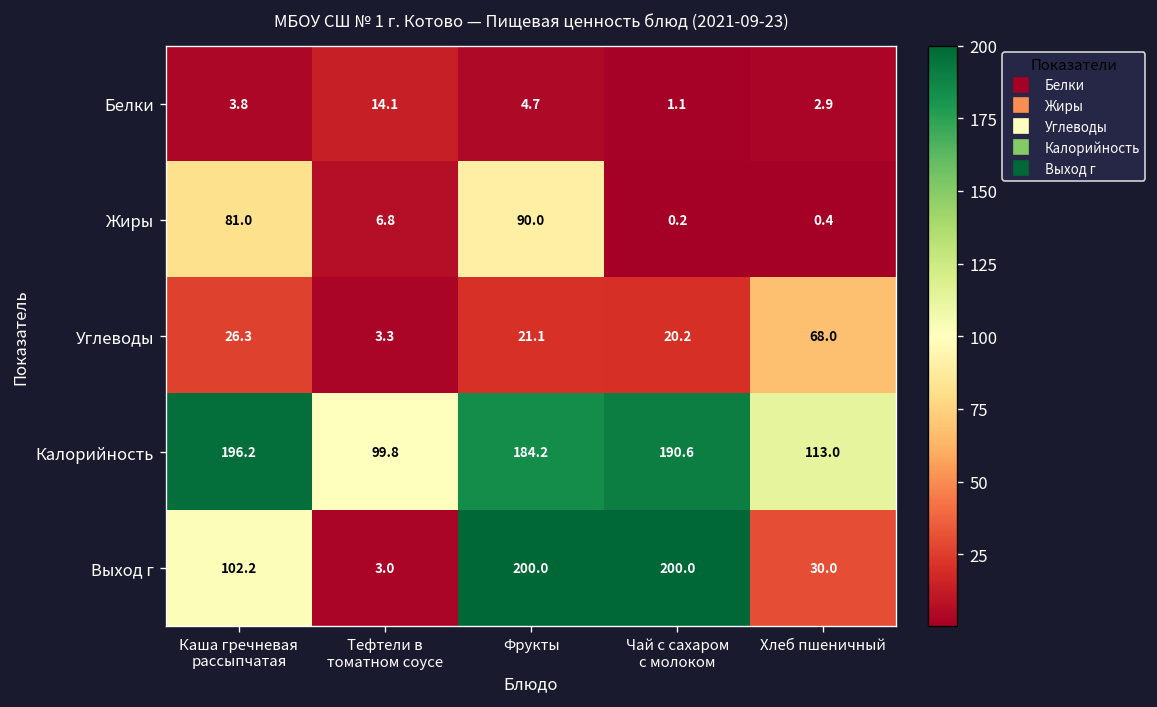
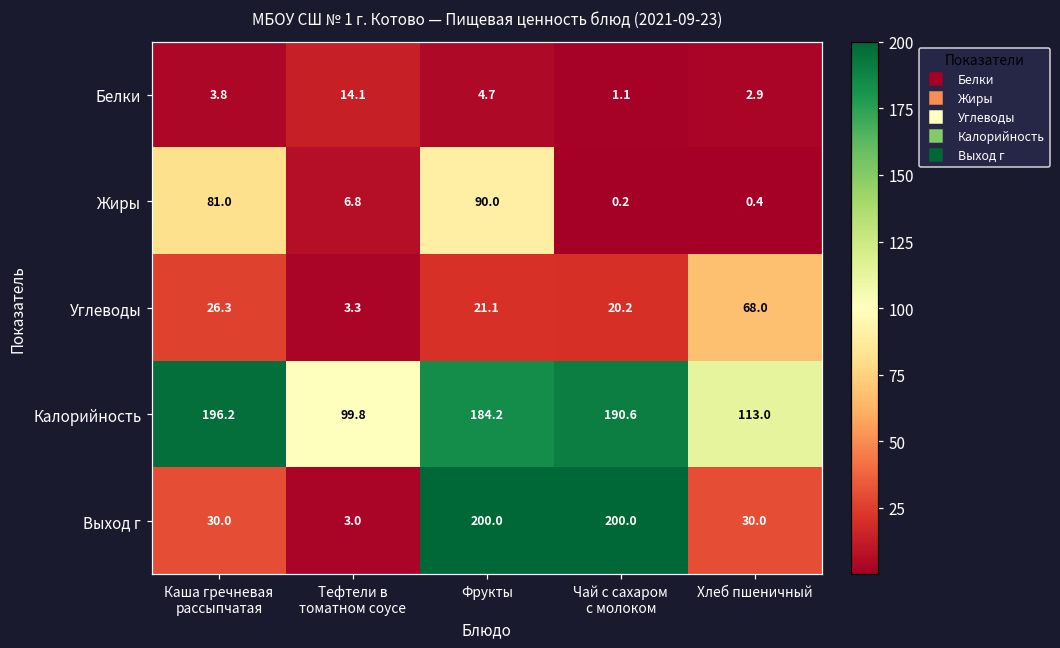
Выход г, Каша гречневая рассыпчатая: 102.2 -> 30.0
